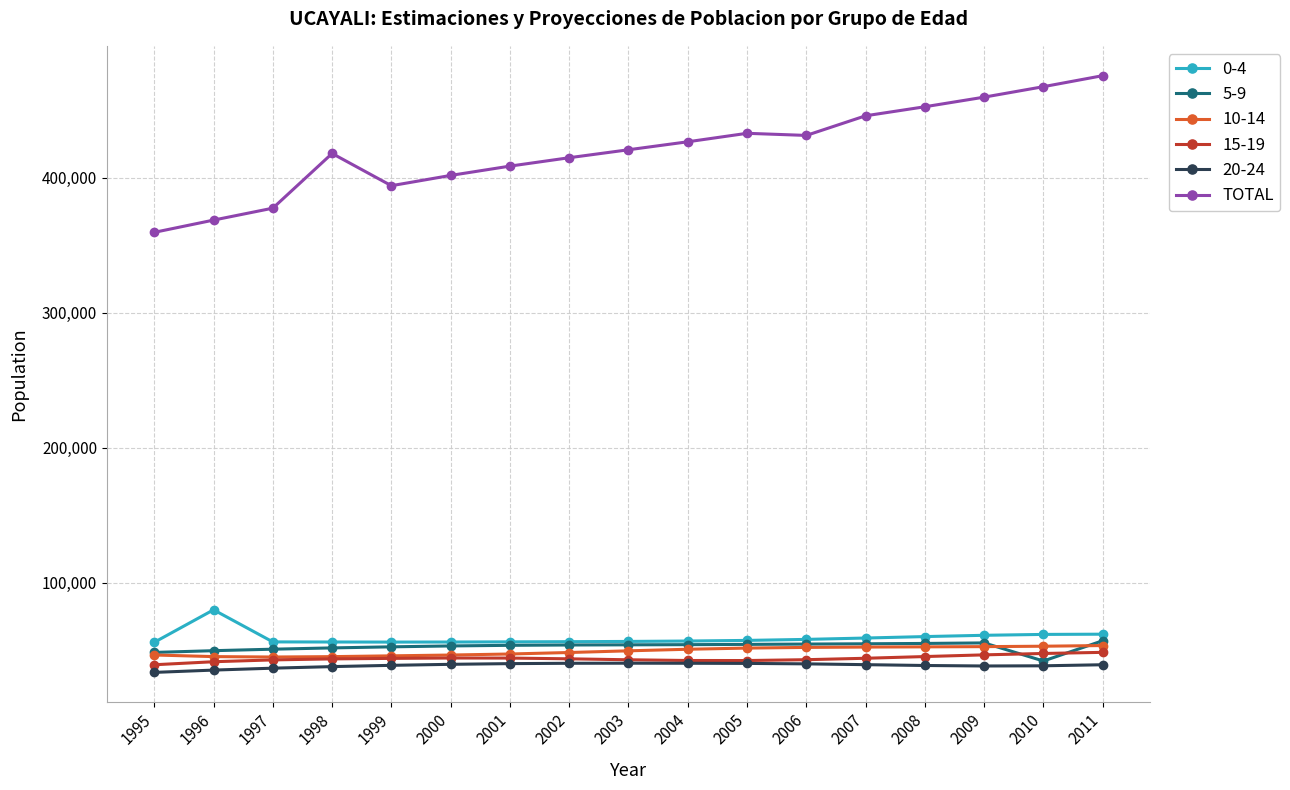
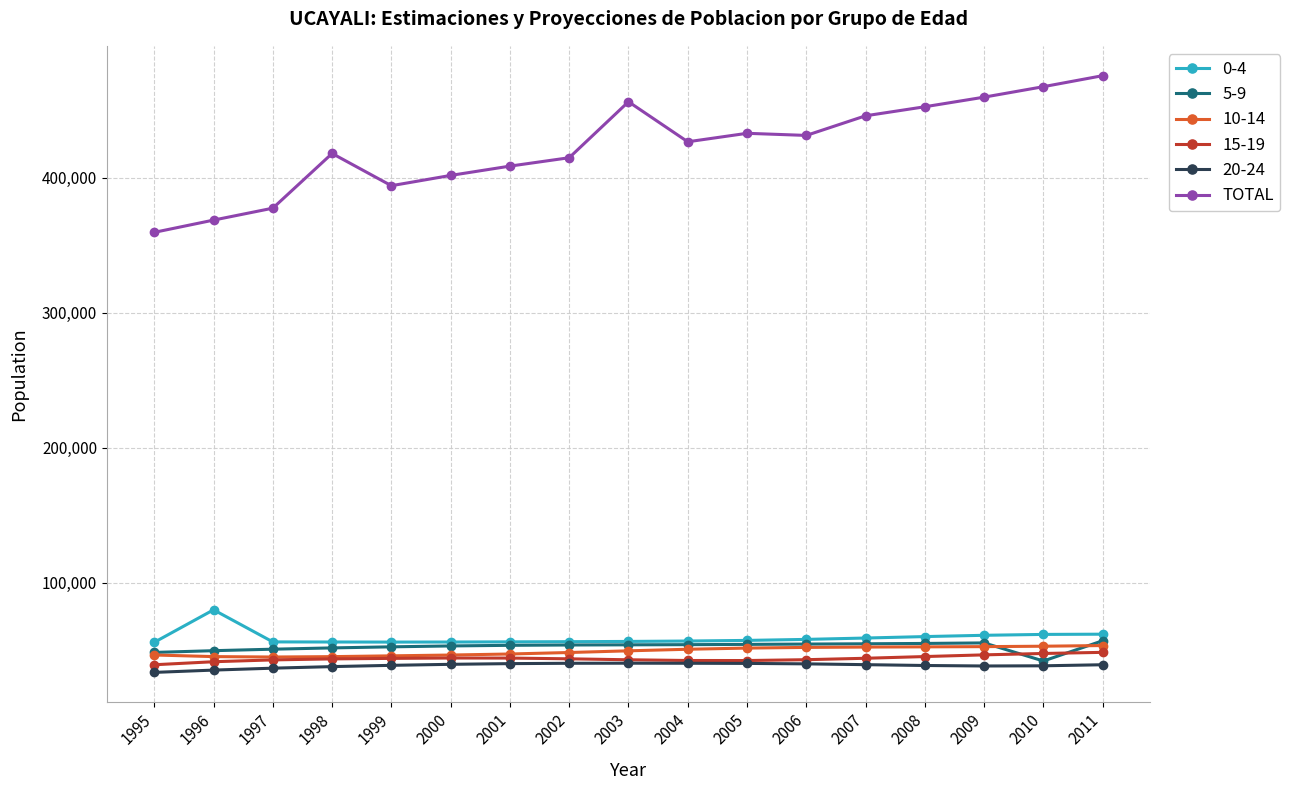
TOTAL, 2003: 421,000 -> 456,000
